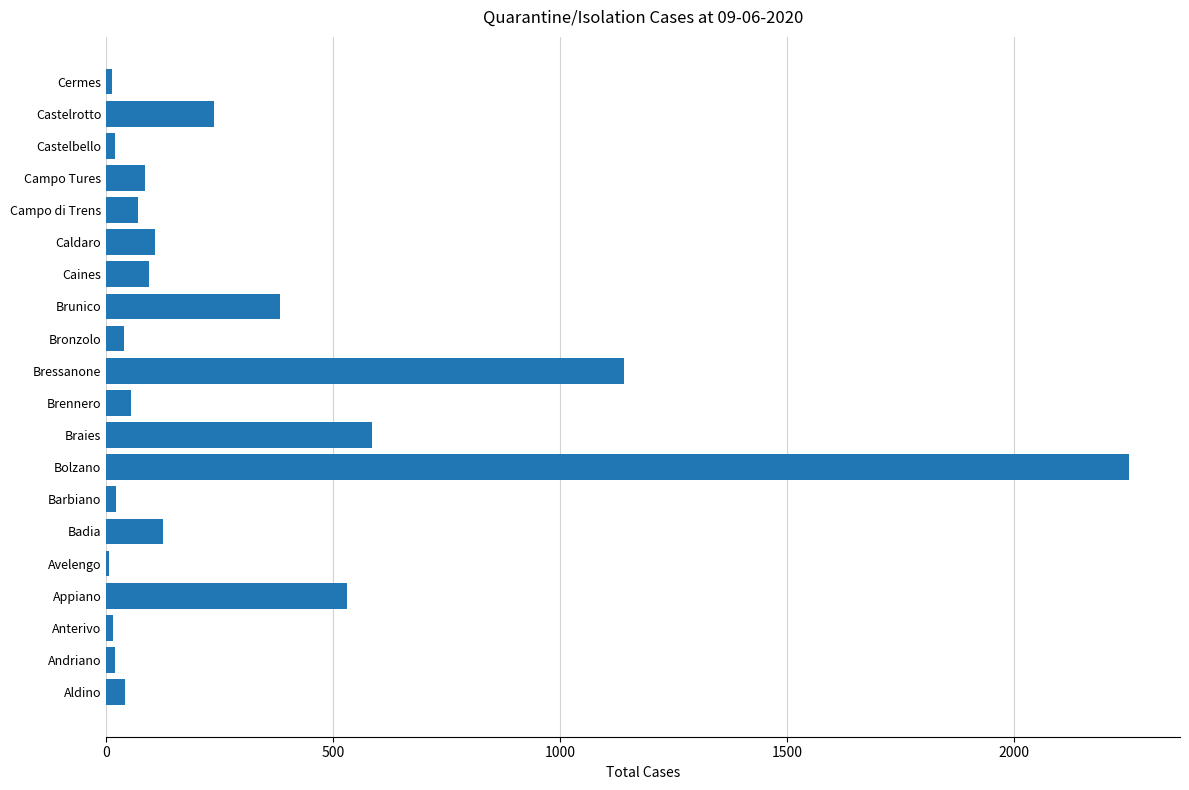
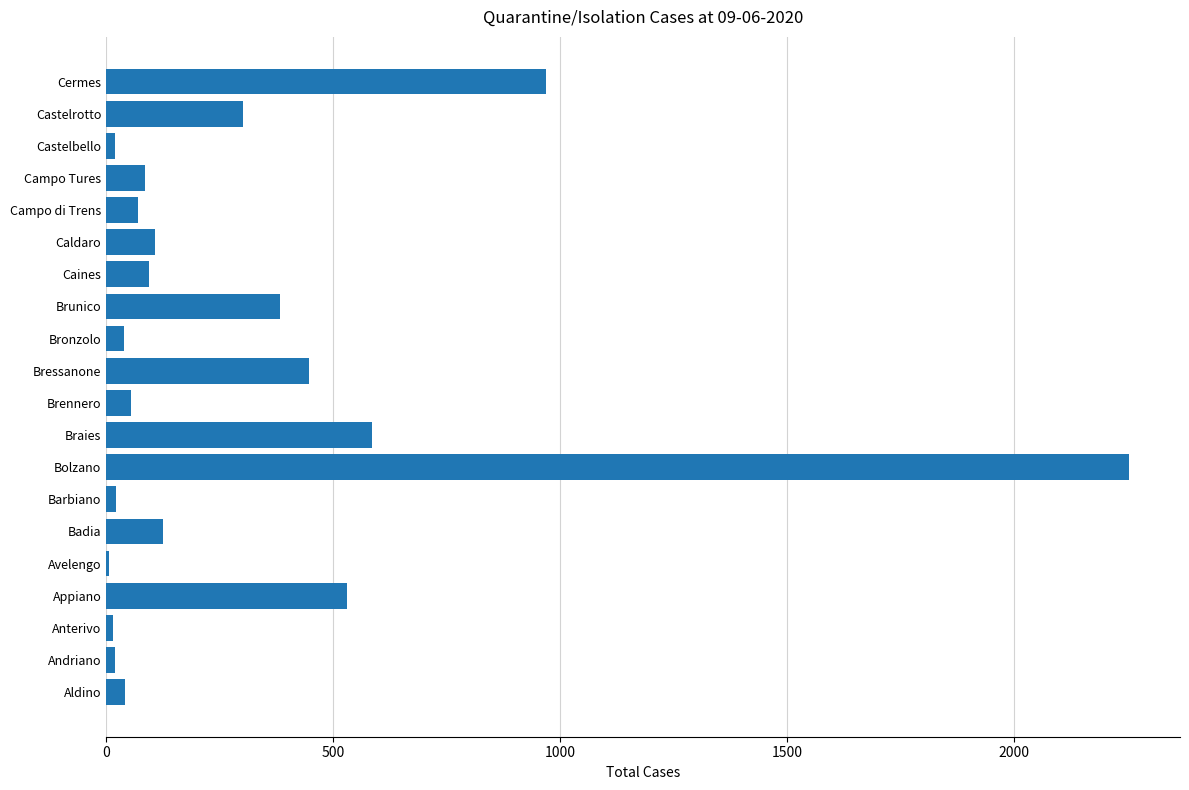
Cermes: 10 -> 970
Castelrotto: 240 -> 300
Bressanone: 1140 -> 450
